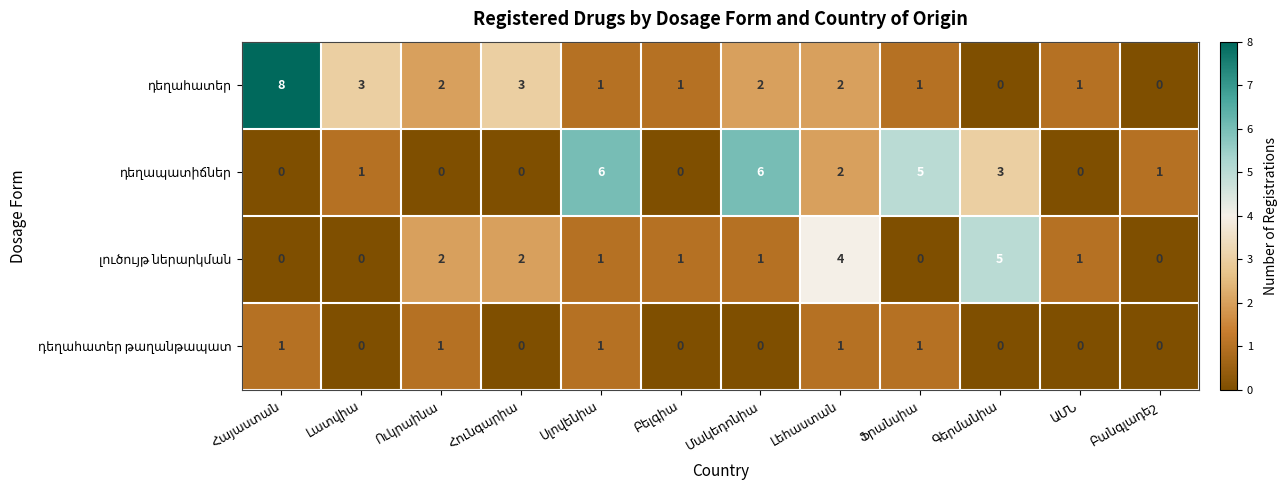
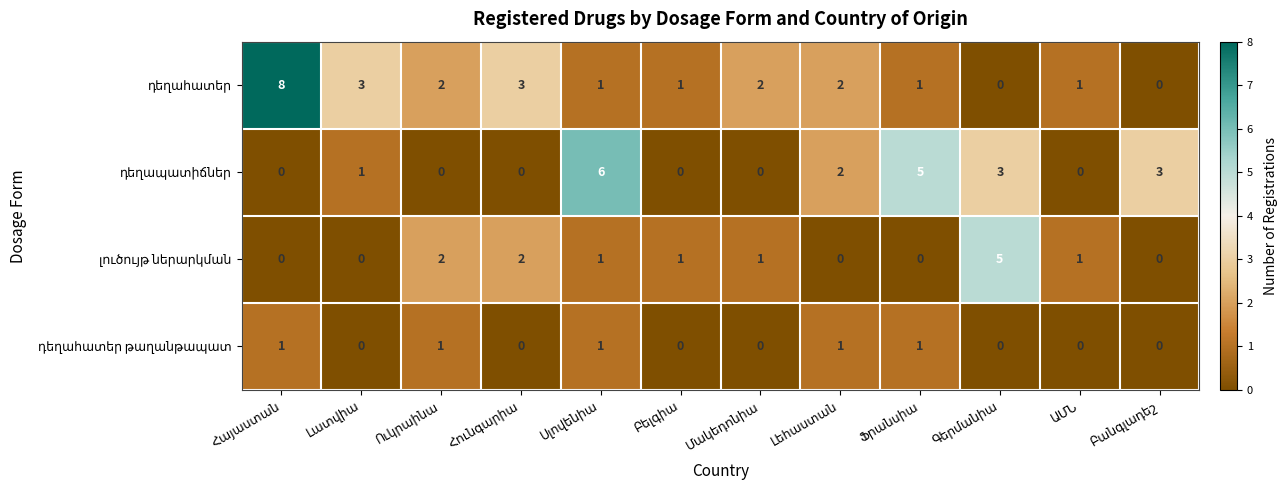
դեղապատիճներ, Մակեդոնիա: 6 -> 0
դեղապատիճներ, Բանգլադեշ: 1 -> 3
լուծույթ ներարկման, Լեհաստան: 4 -> 0
